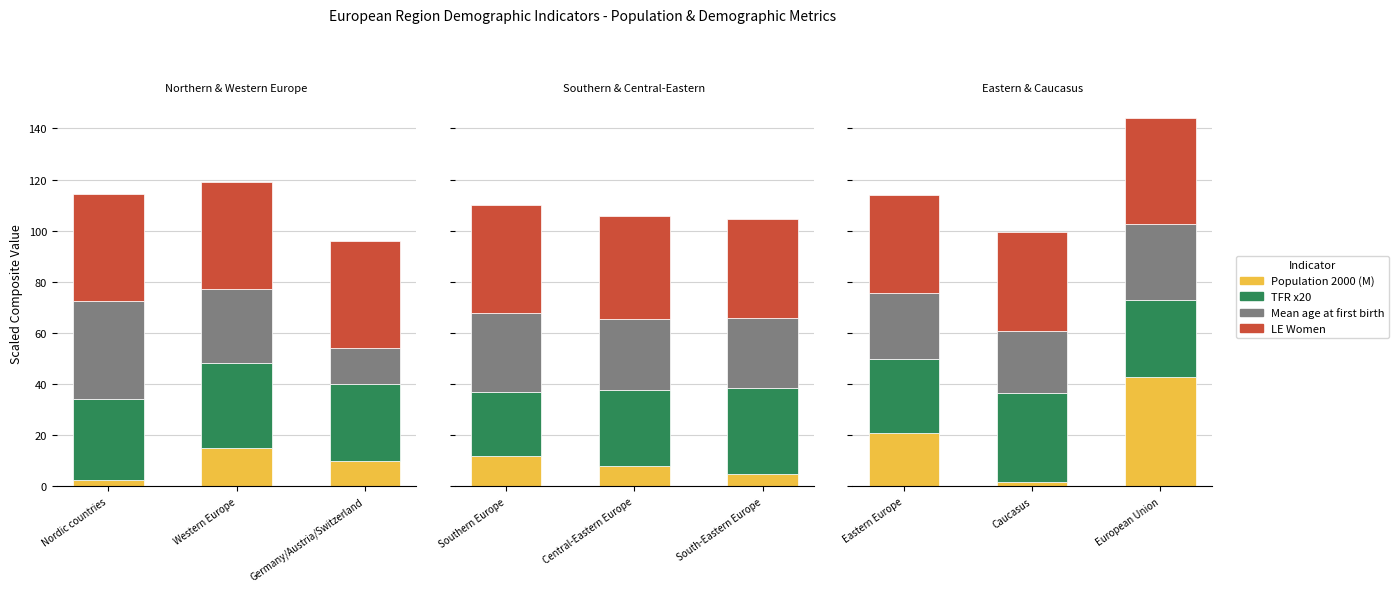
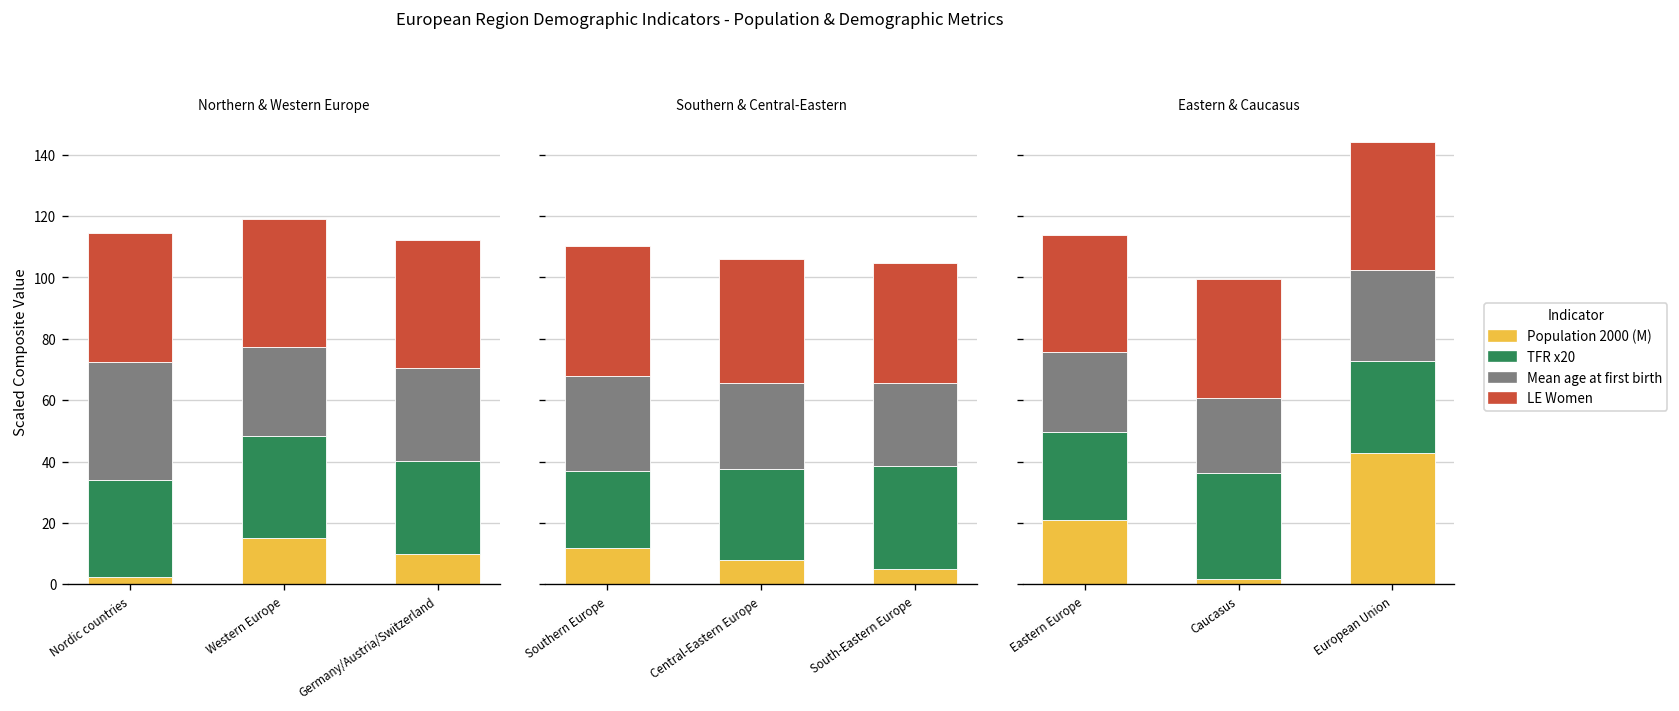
Northern & Western Europe, Mean age at first birth, Germany/Austria/Switzerland: 14 -> 30
